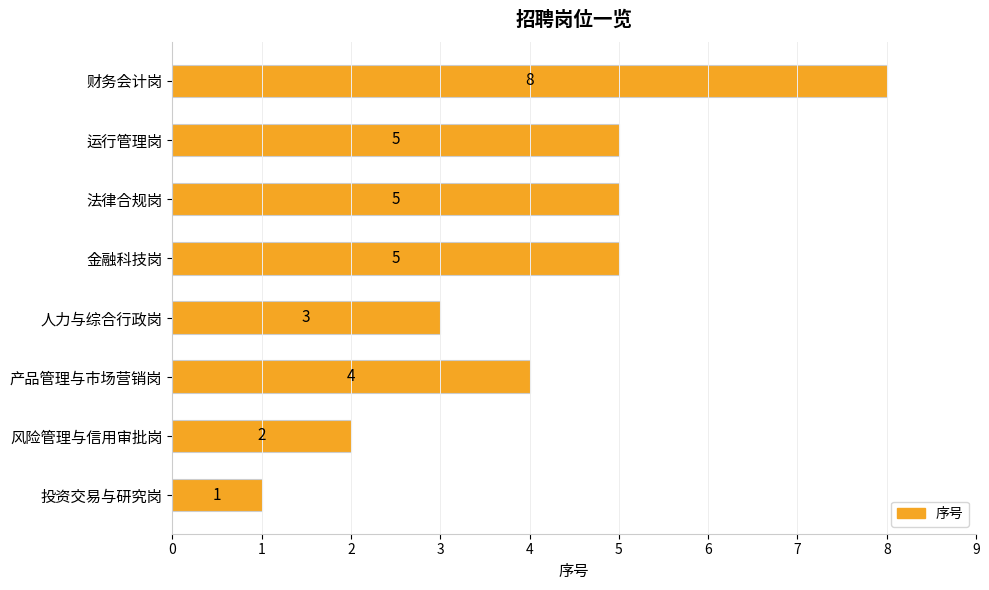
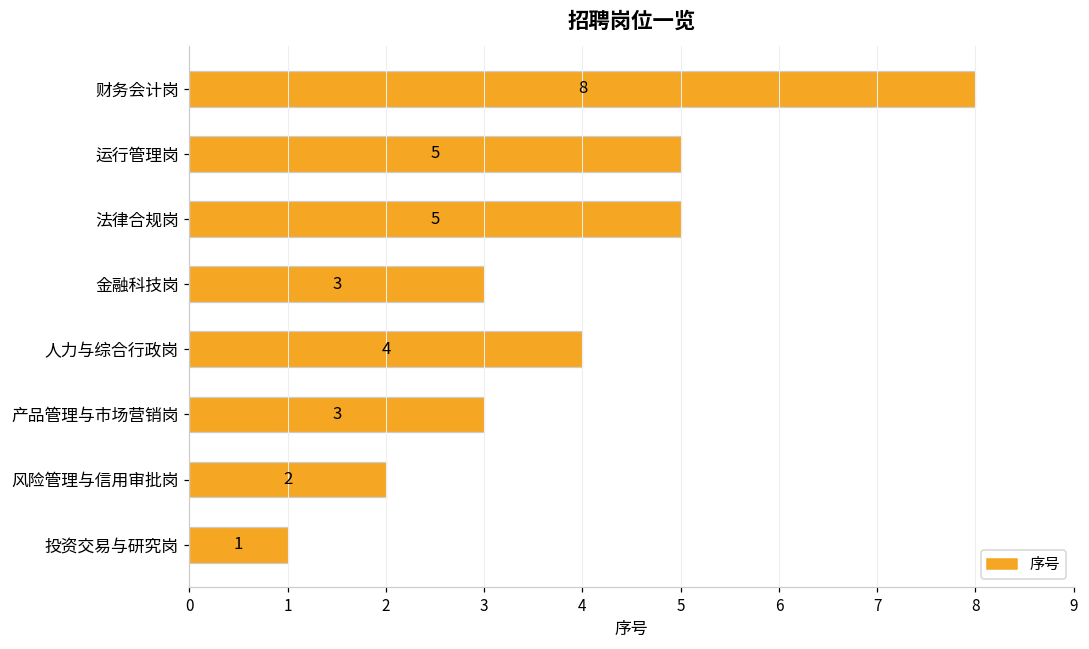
金融科技岗: 5 -> 3
人力与综合行政岗: 3 -> 4
产品管理与市场营销岗: 4 -> 3
